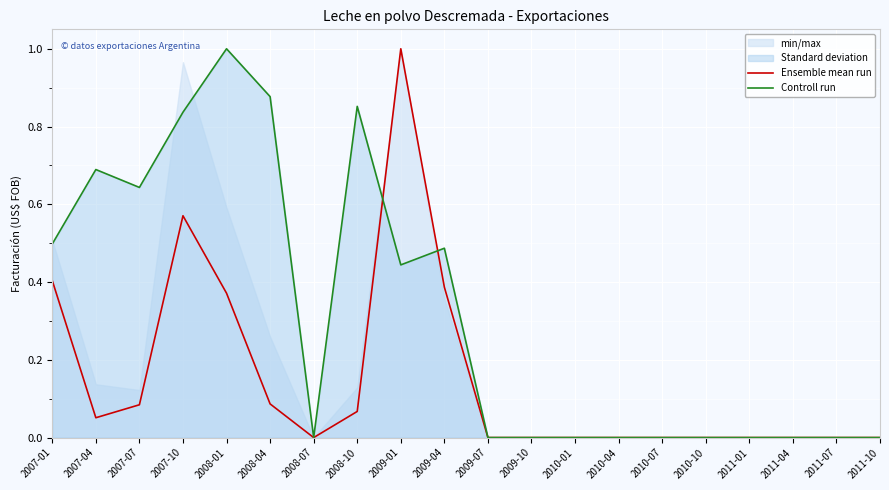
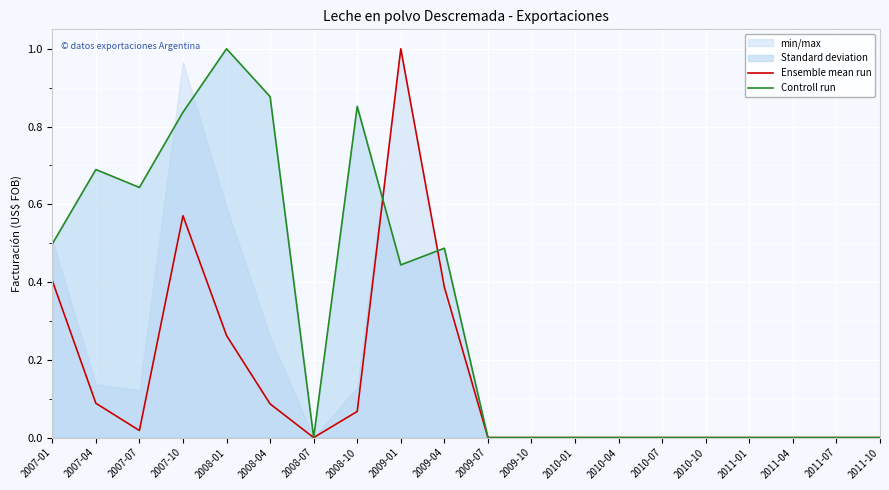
Ensemble mean run, 2007-04: 0.05 -> 0.09
Ensemble mean run, 2007-07: 0.08 -> 0.02
Ensemble mean run, 2008-01: 0.37 -> 0.26
